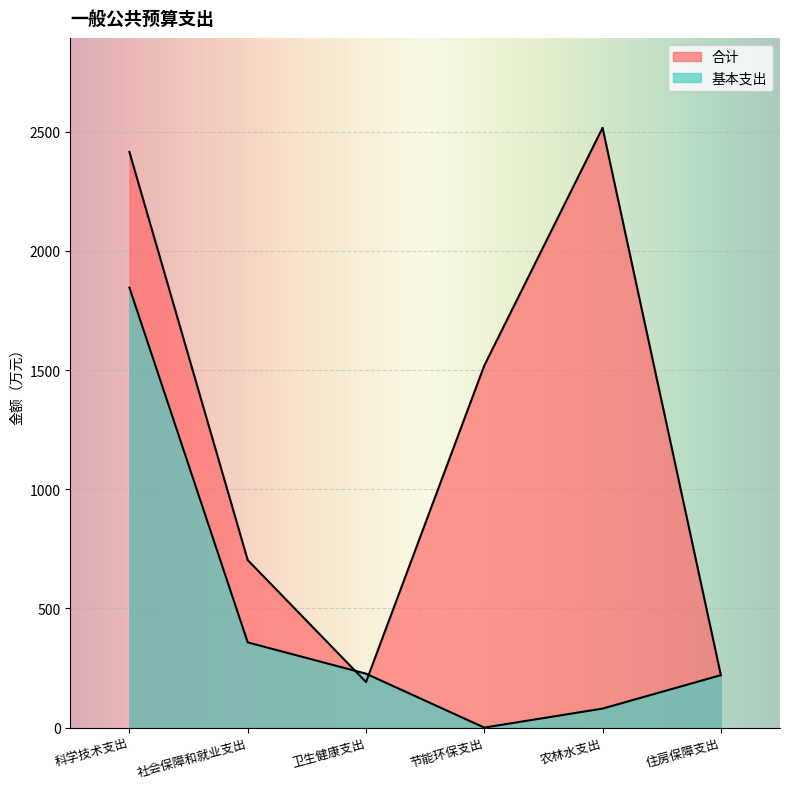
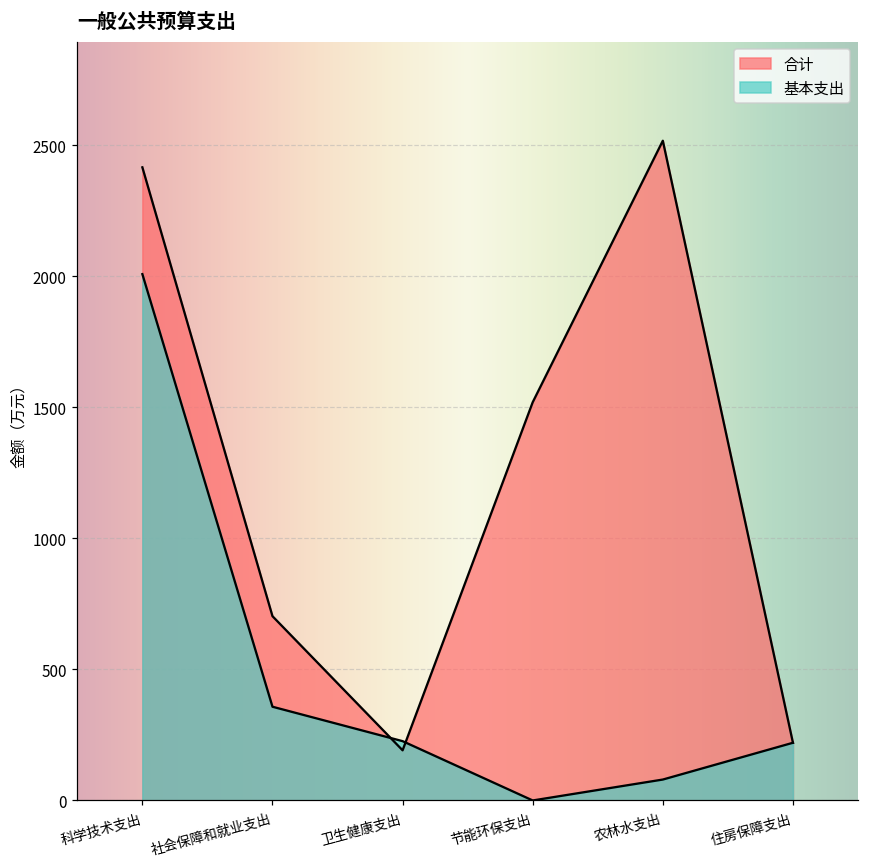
基本支出, 科学技术支出: 1850 -> 2010
